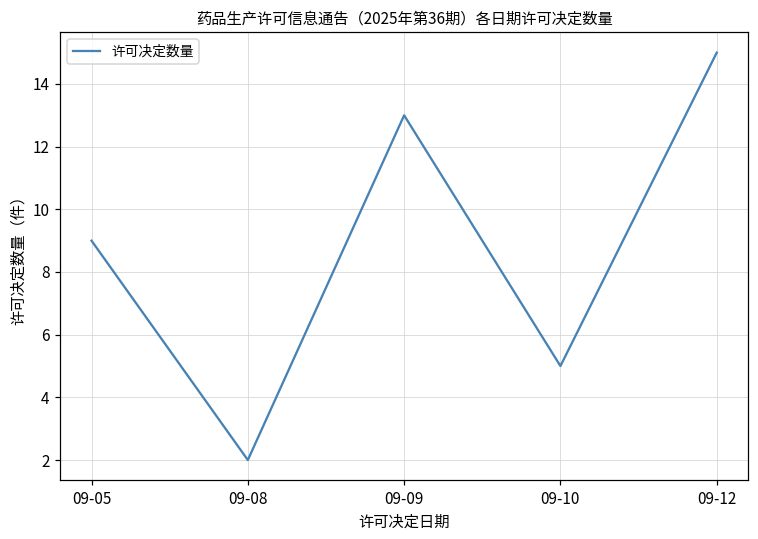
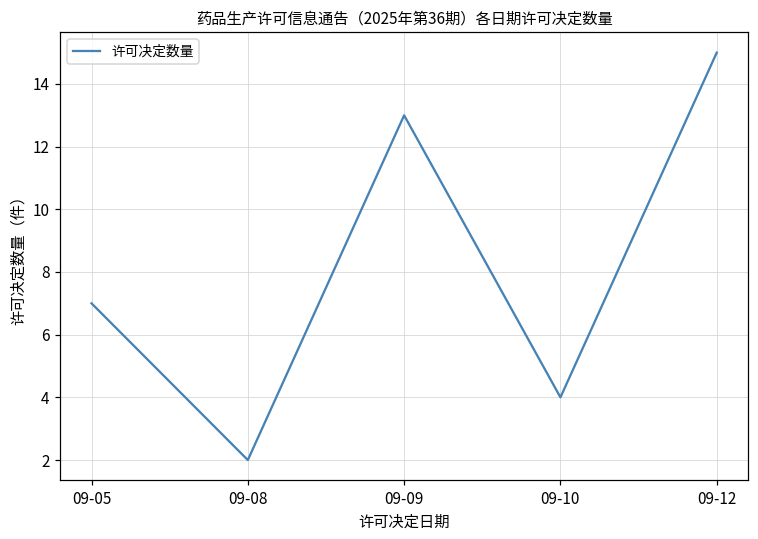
09-05: 9 -> 7
09-10: 5 -> 4
